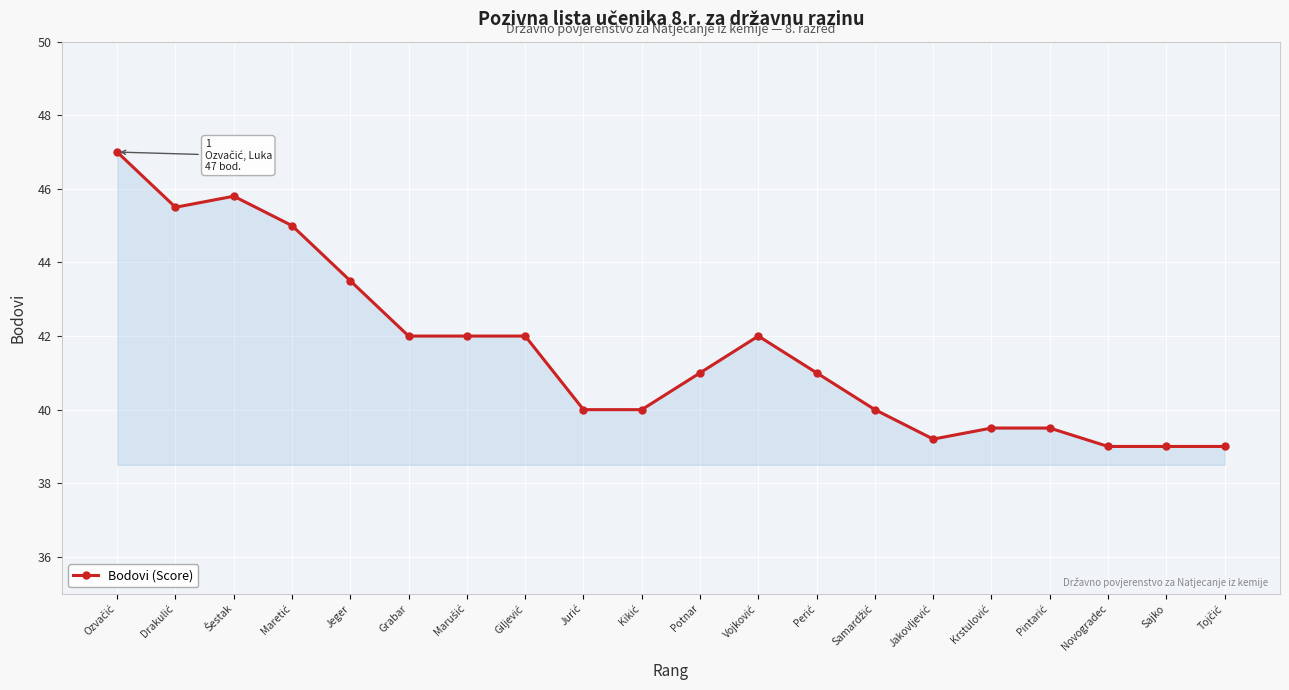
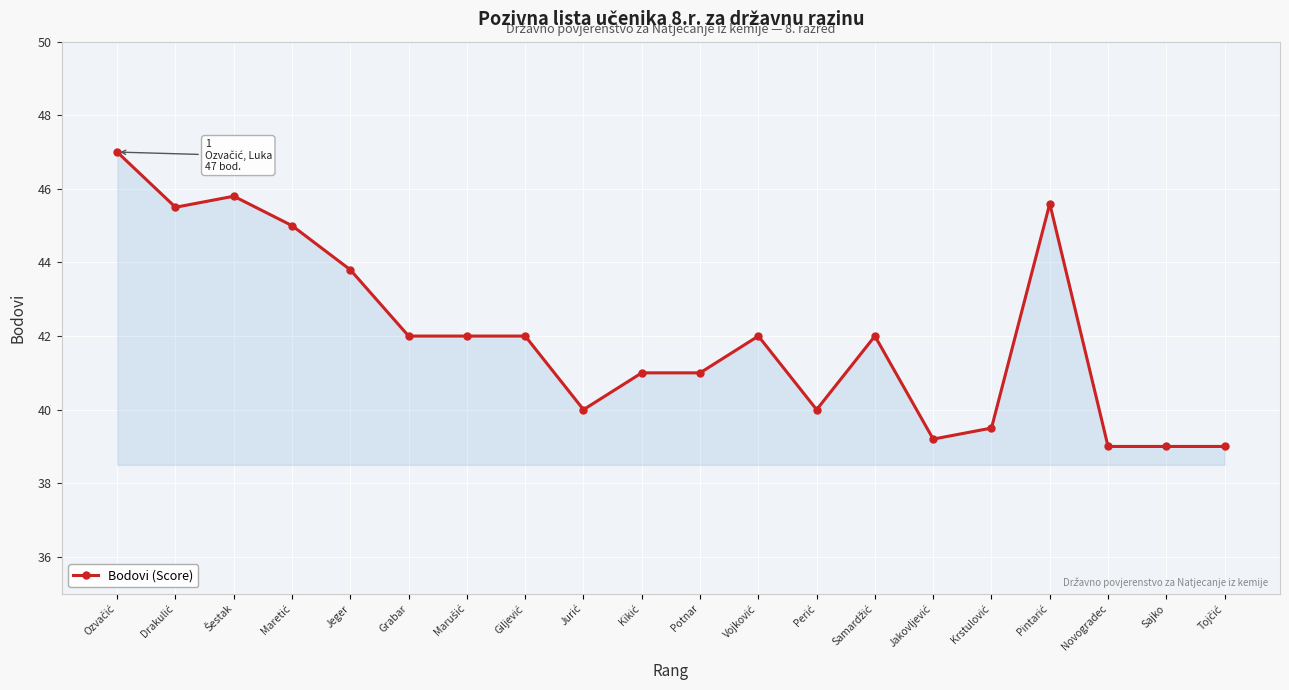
Jeger: 43.5 -> 43.8
Kikić: 40 -> 41
Perić: 41 -> 40
Samardžić: 40 -> 42
Pintarić: 39.5 -> 45.6
